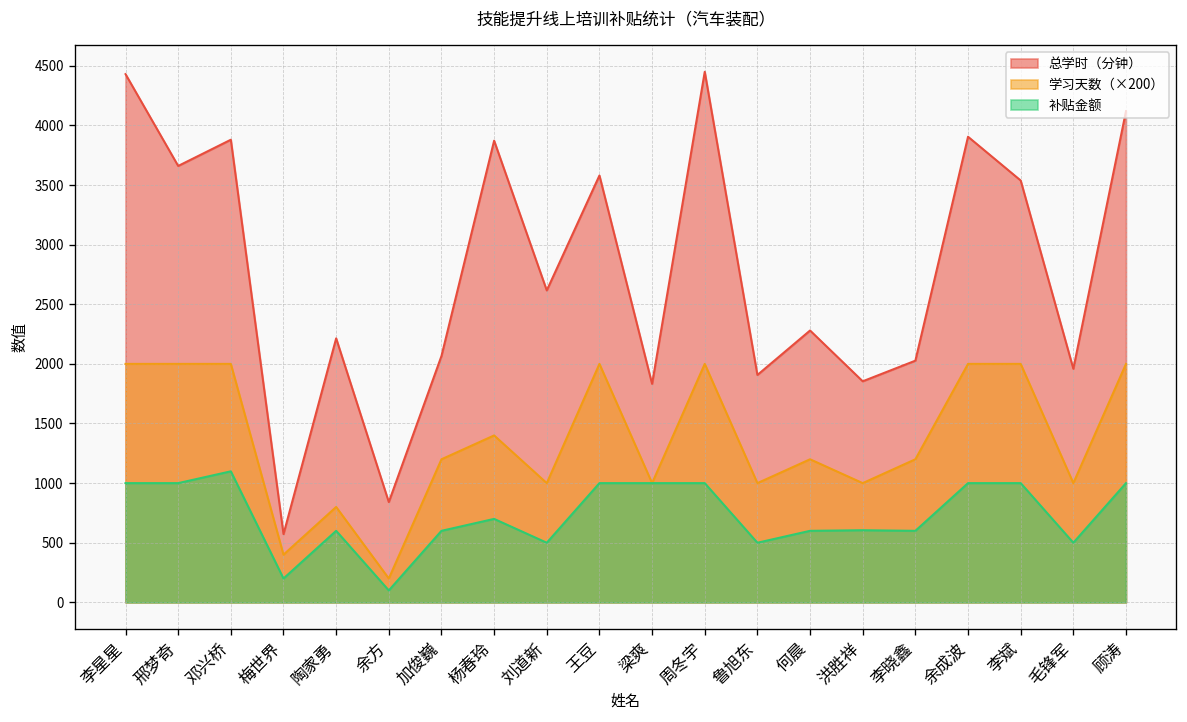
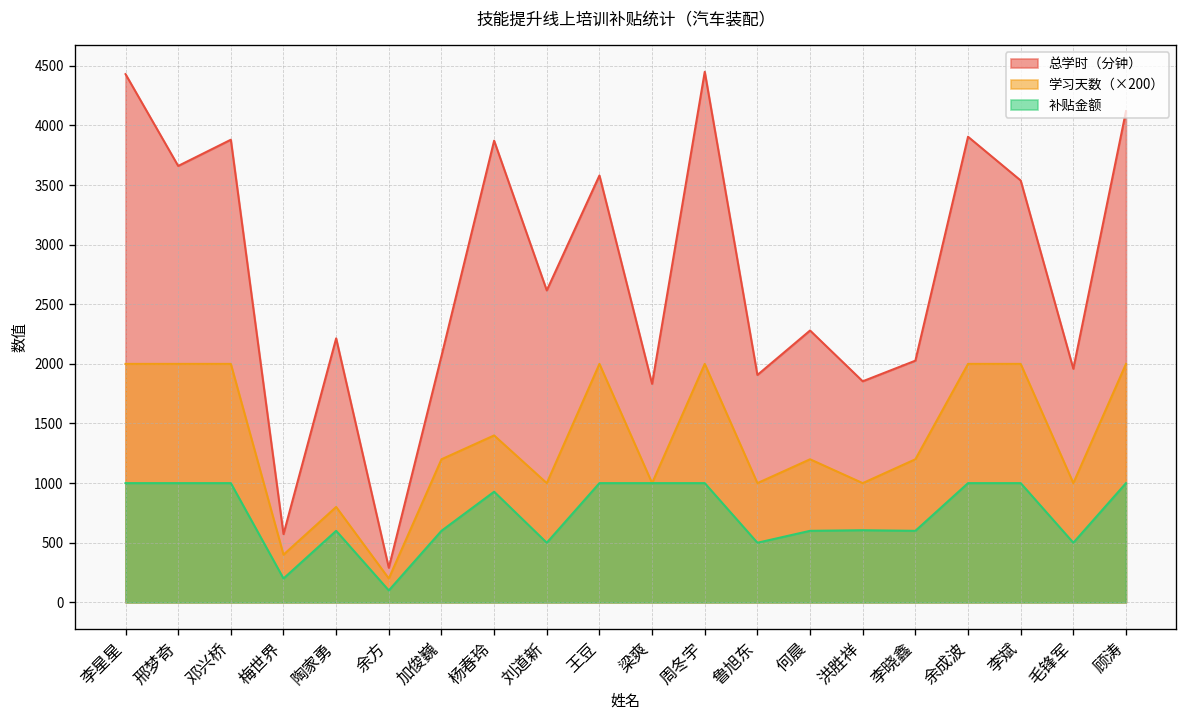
补贴金额, 邓兴桥: 1100 -> 1000
总学时（分钟）, 余方: 800 -> 300
补贴金额, 杨春玲: 700 -> 900
